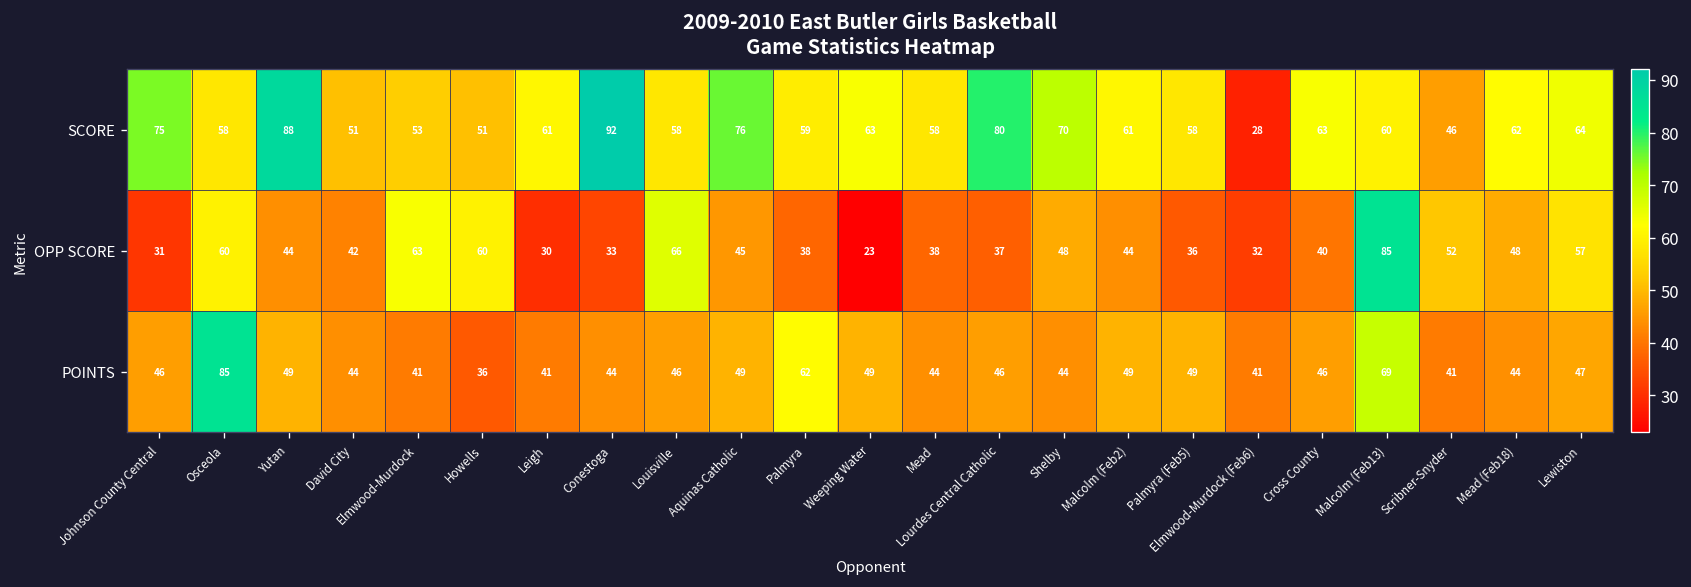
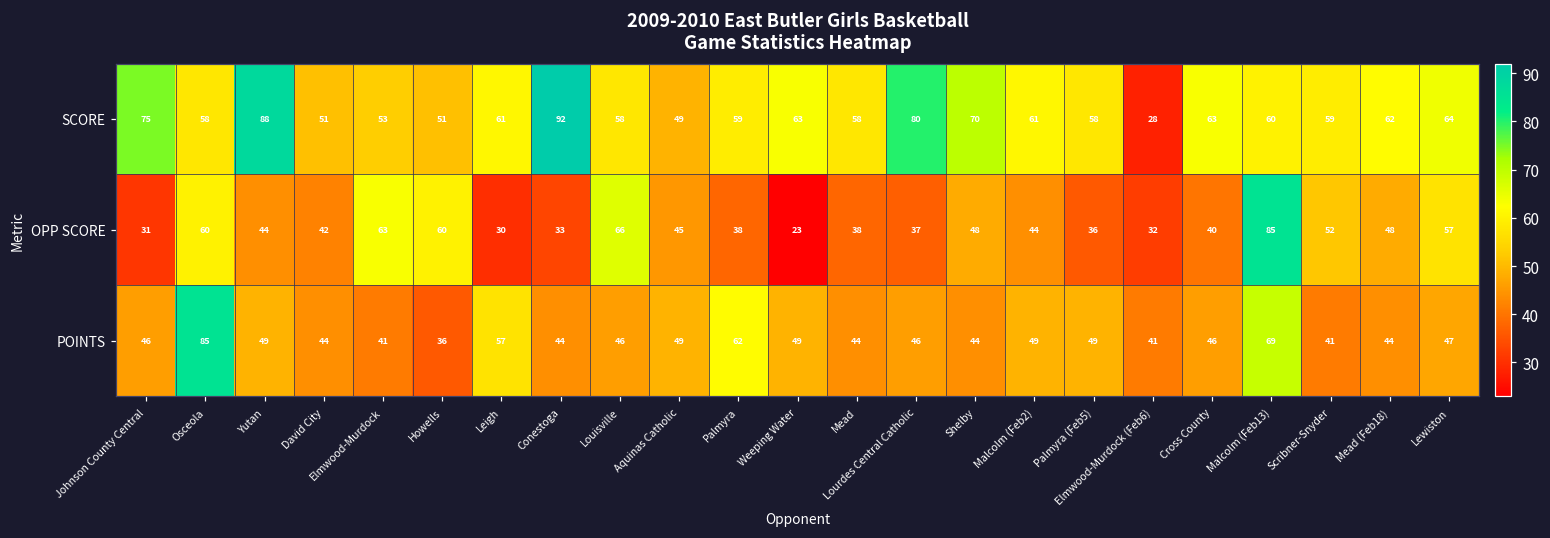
SCORE, Aquinas Catholic: 76 -> 49
SCORE, Scribner-Snyder: 46 -> 59
POINTS, Leigh: 41 -> 57
